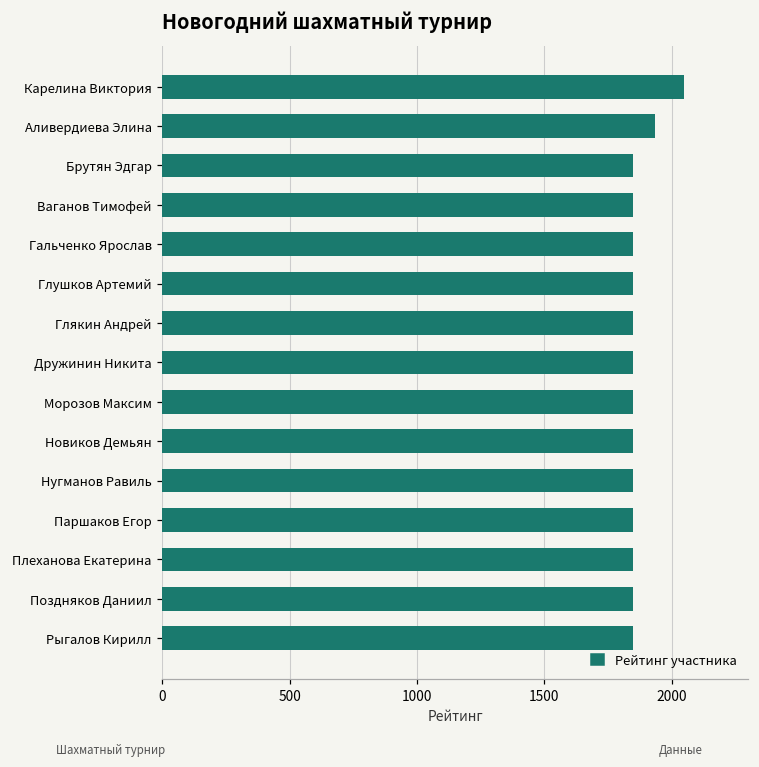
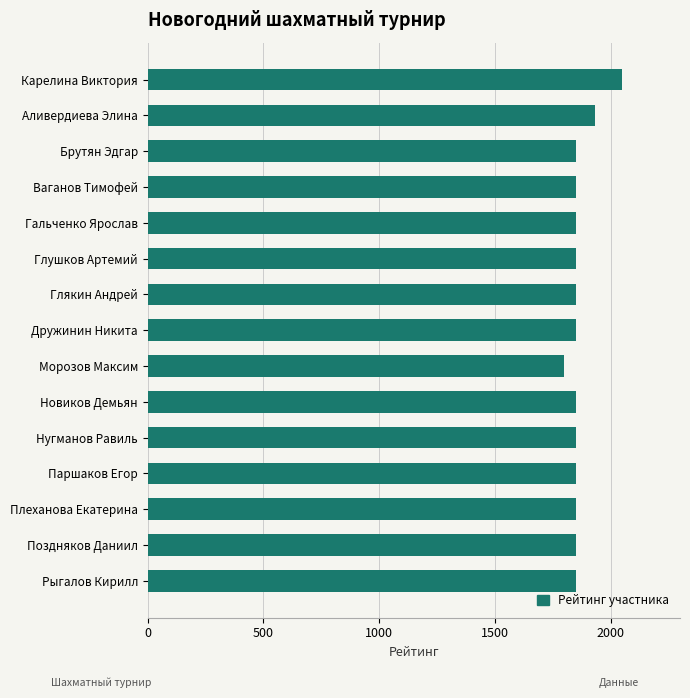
Морозов Максим: 1850 -> 1800
